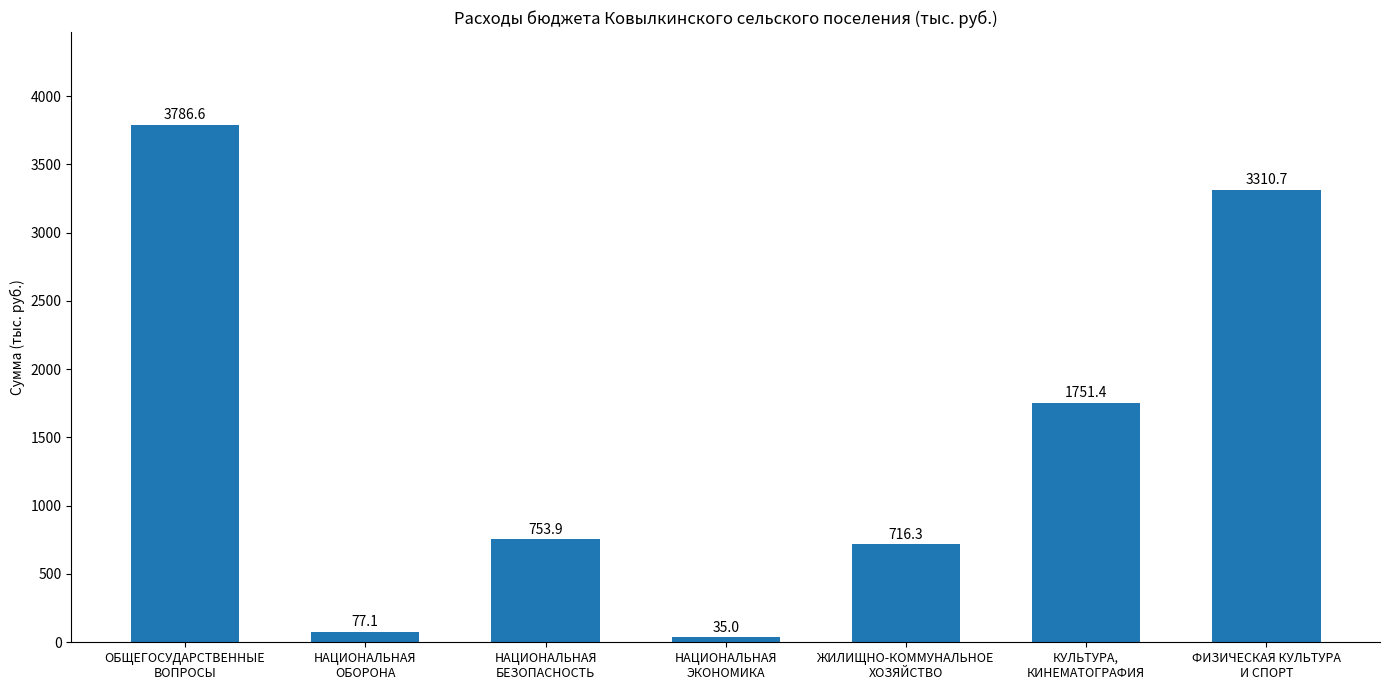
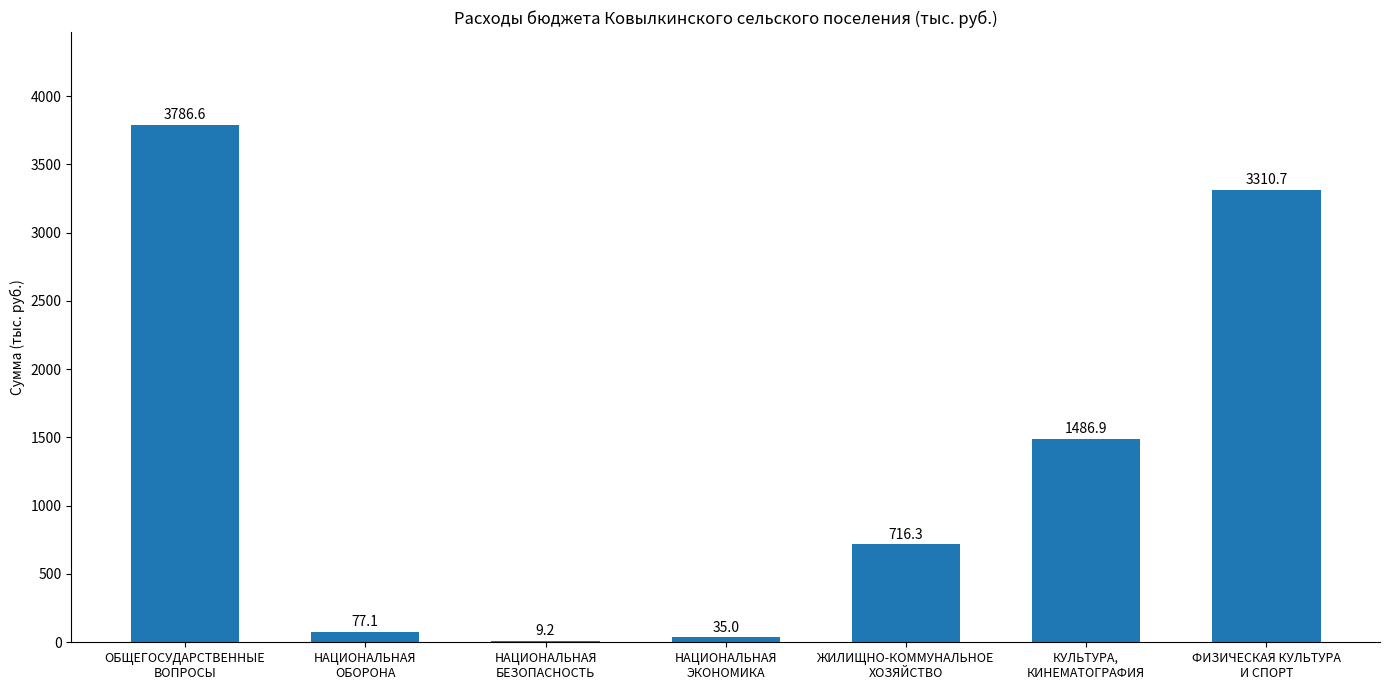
НАЦИОНАЛЬНАЯ БЕЗОПАСНОСТЬ: 753.9 -> 9.2
КУЛЬТУРА, КИНЕМАТОГРАФИЯ: 1751.4 -> 1486.9
